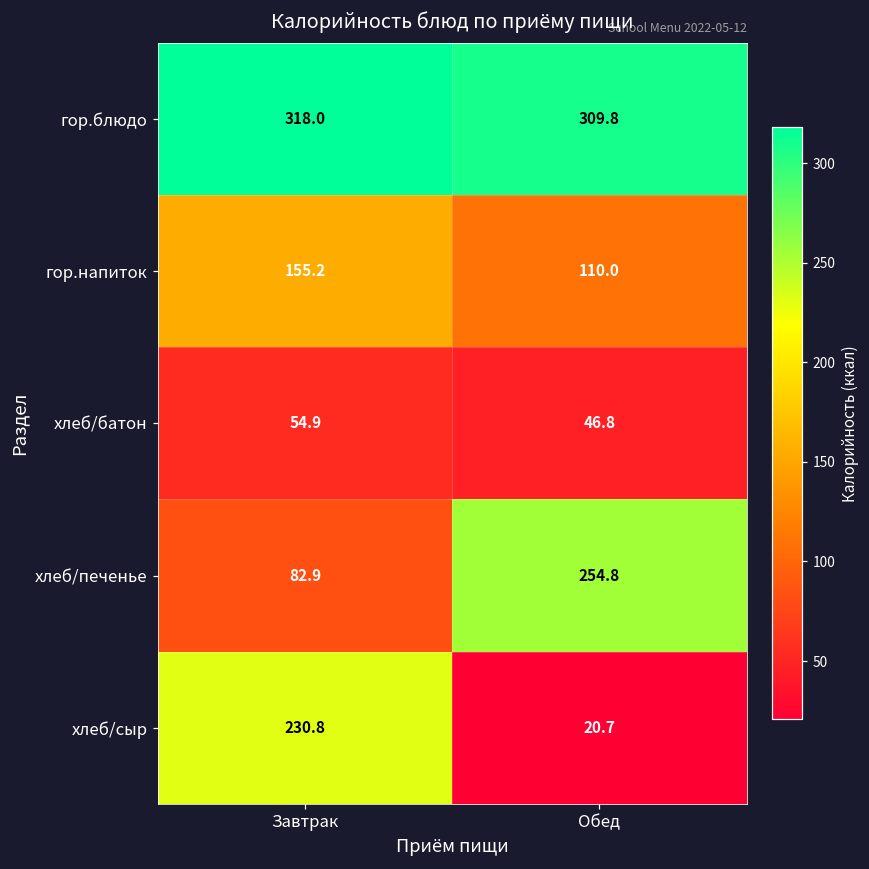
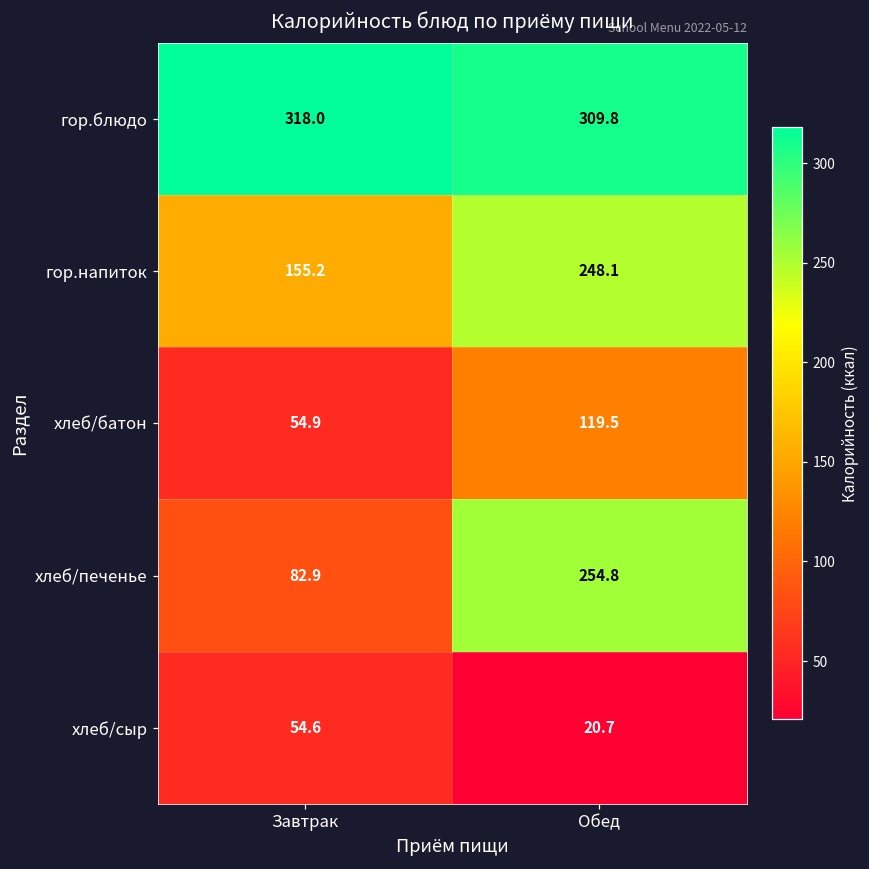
гор.напиток, Обед: 110.0 -> 248.1
хлеб/батон, Обед: 46.8 -> 119.5
хлеб/сыр, Завтрак: 230.8 -> 54.6
